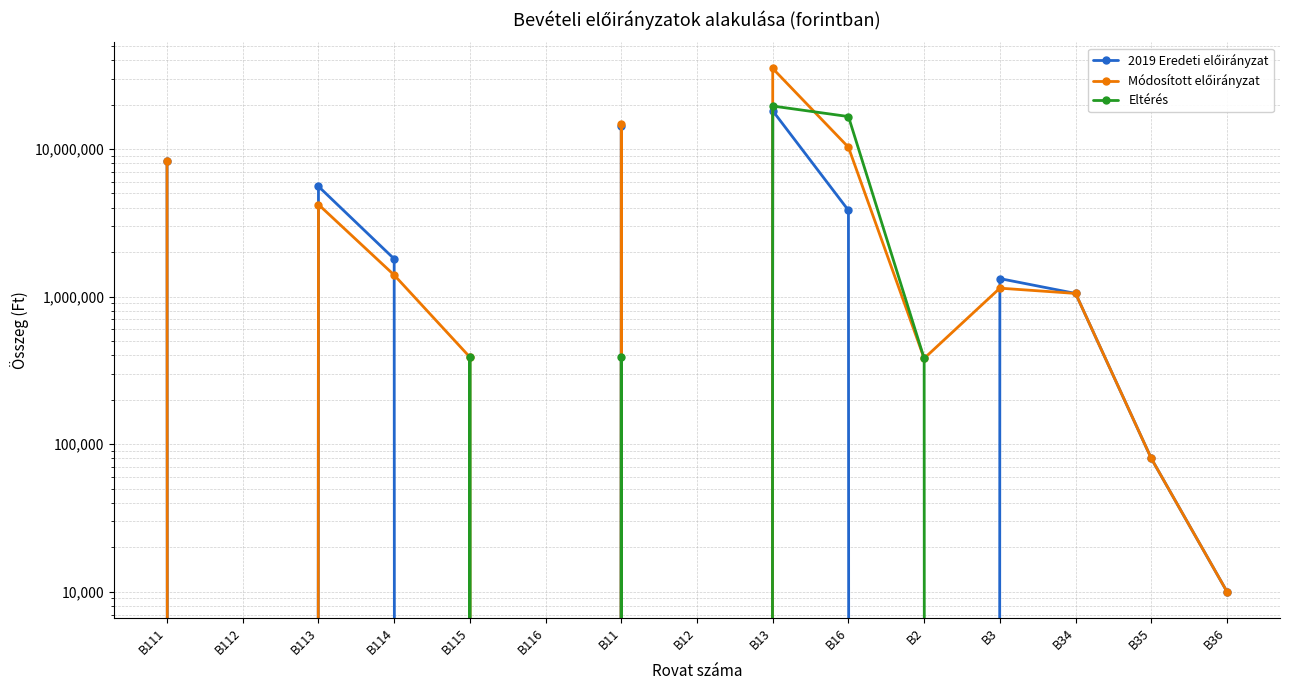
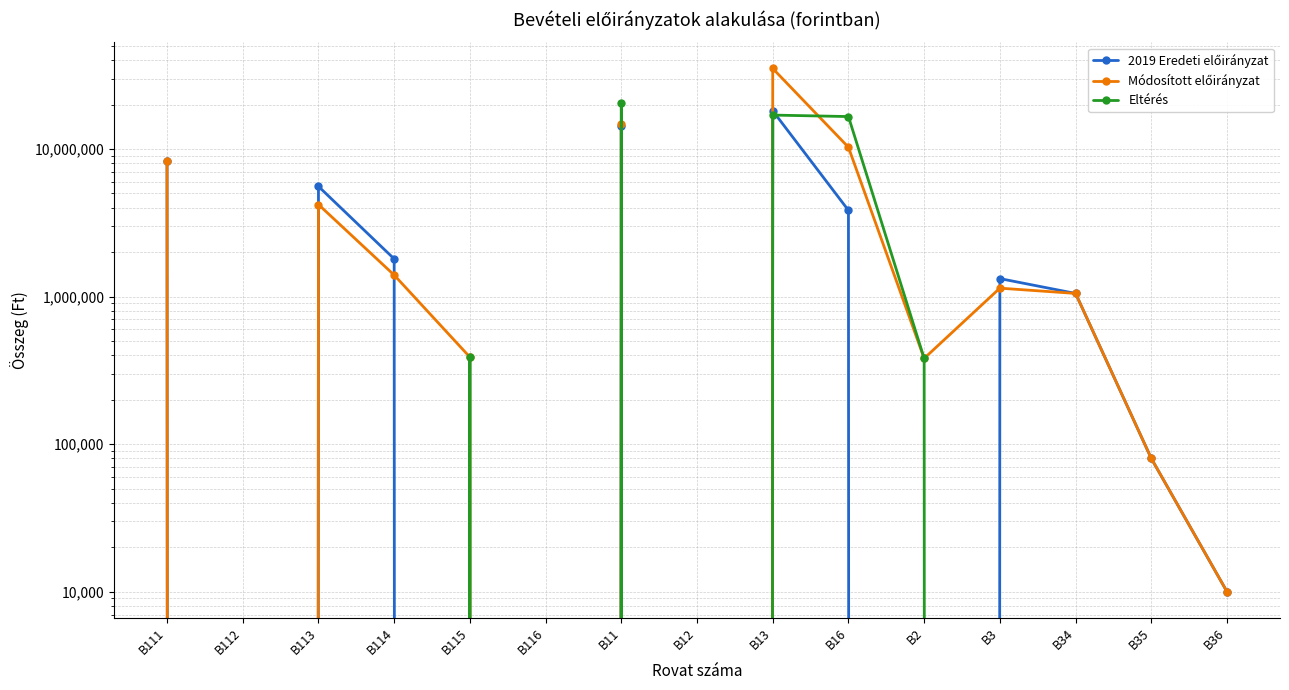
Eltérés, B11: 390,000 -> 20,000,000
Eltérés, B13: 20,000,000 -> 17,000,000
